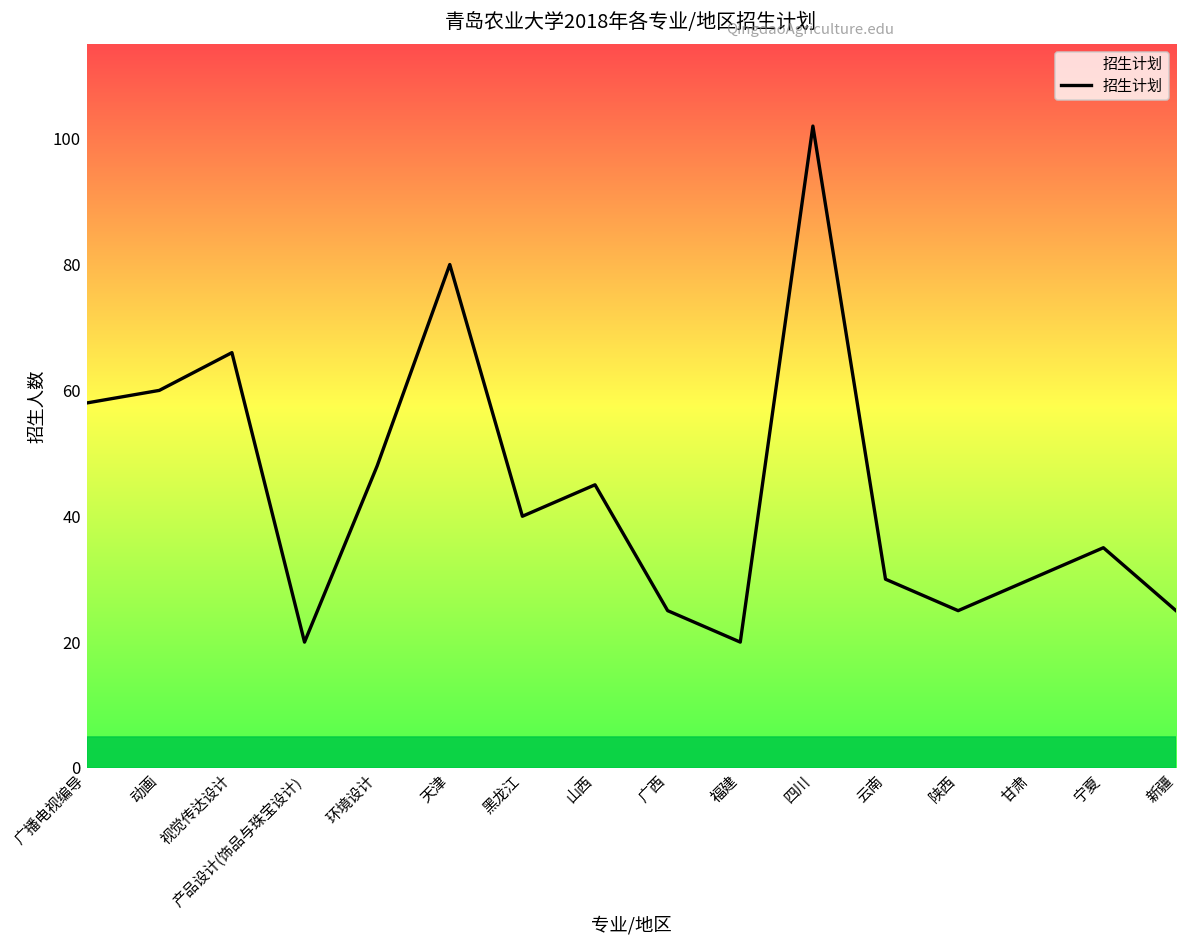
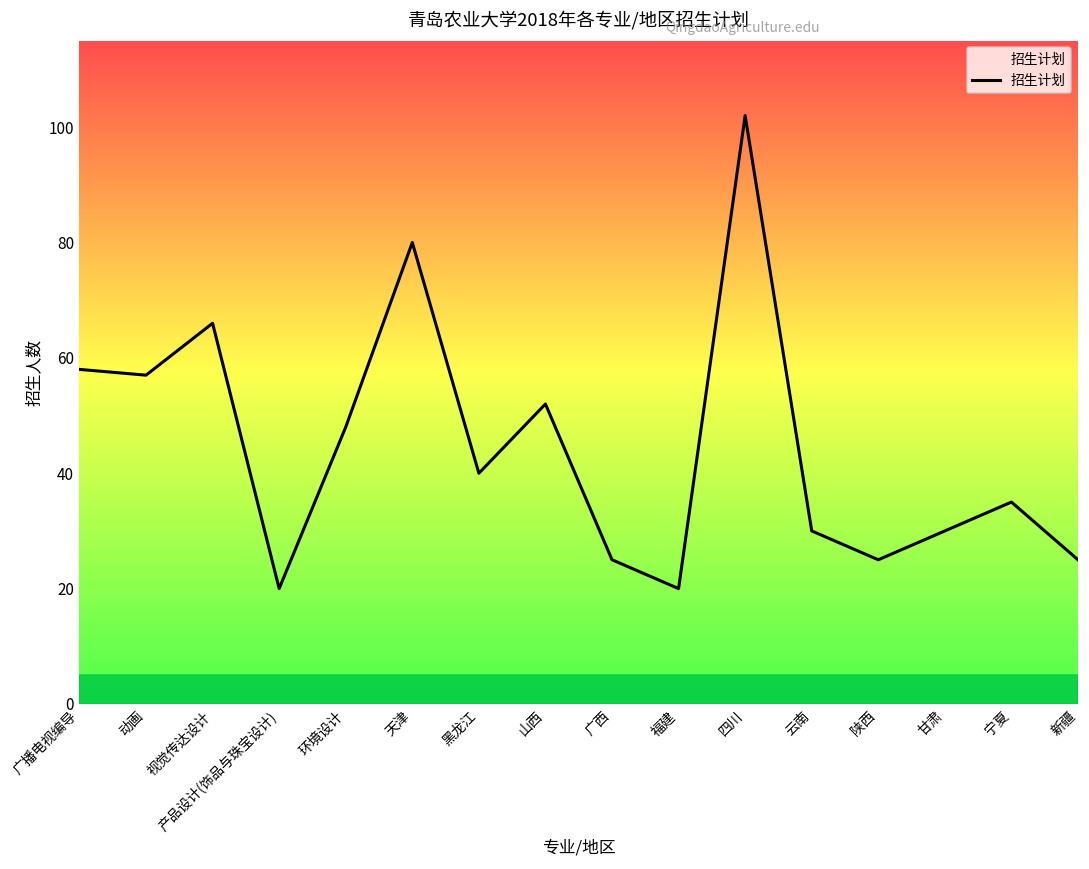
动画: 60 -> 57
山西: 45 -> 52
